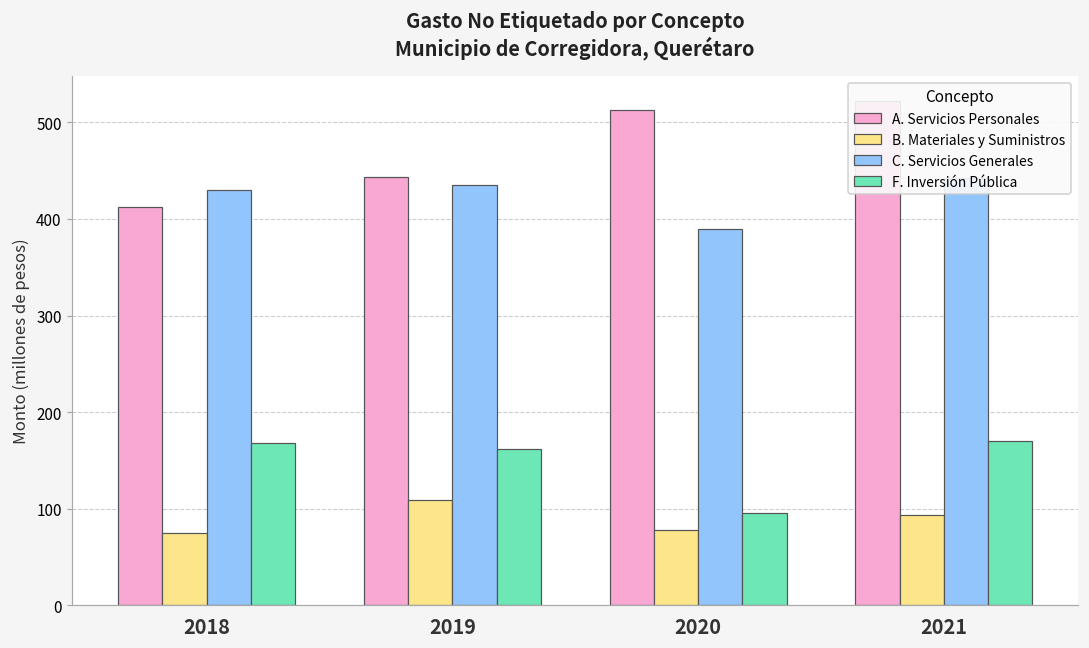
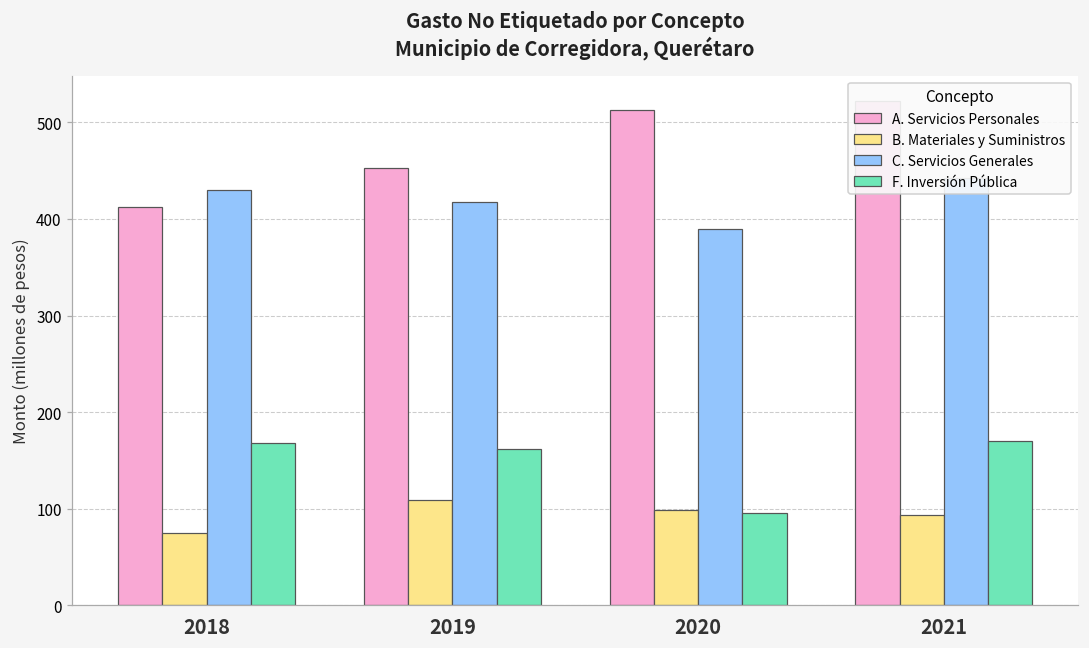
A. Servicios Personales, 2019: 440 -> 450
C. Servicios Generales, 2019: 440 -> 420
B. Materiales y Suministros, 2020: 80 -> 100
